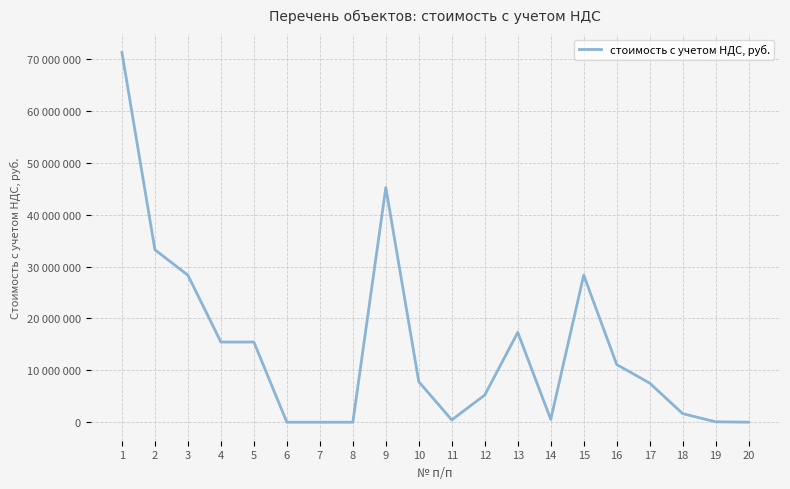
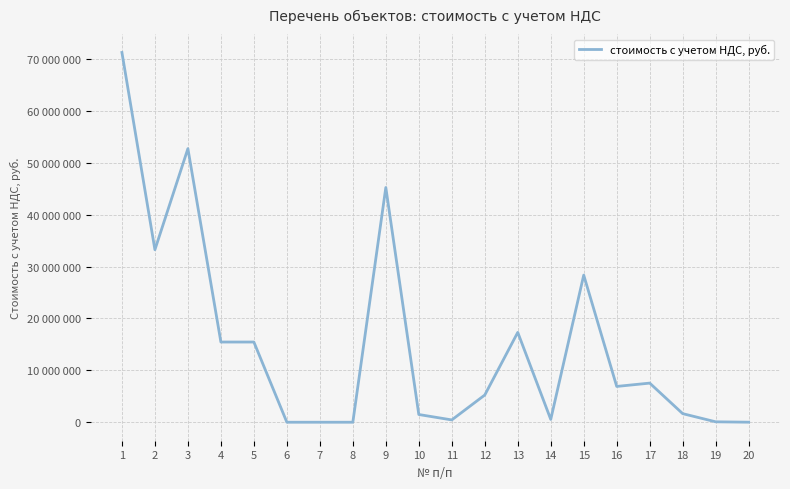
3: 28000000 -> 53000000
10: 8000000 -> 1000000
16: 11000000 -> 7000000
